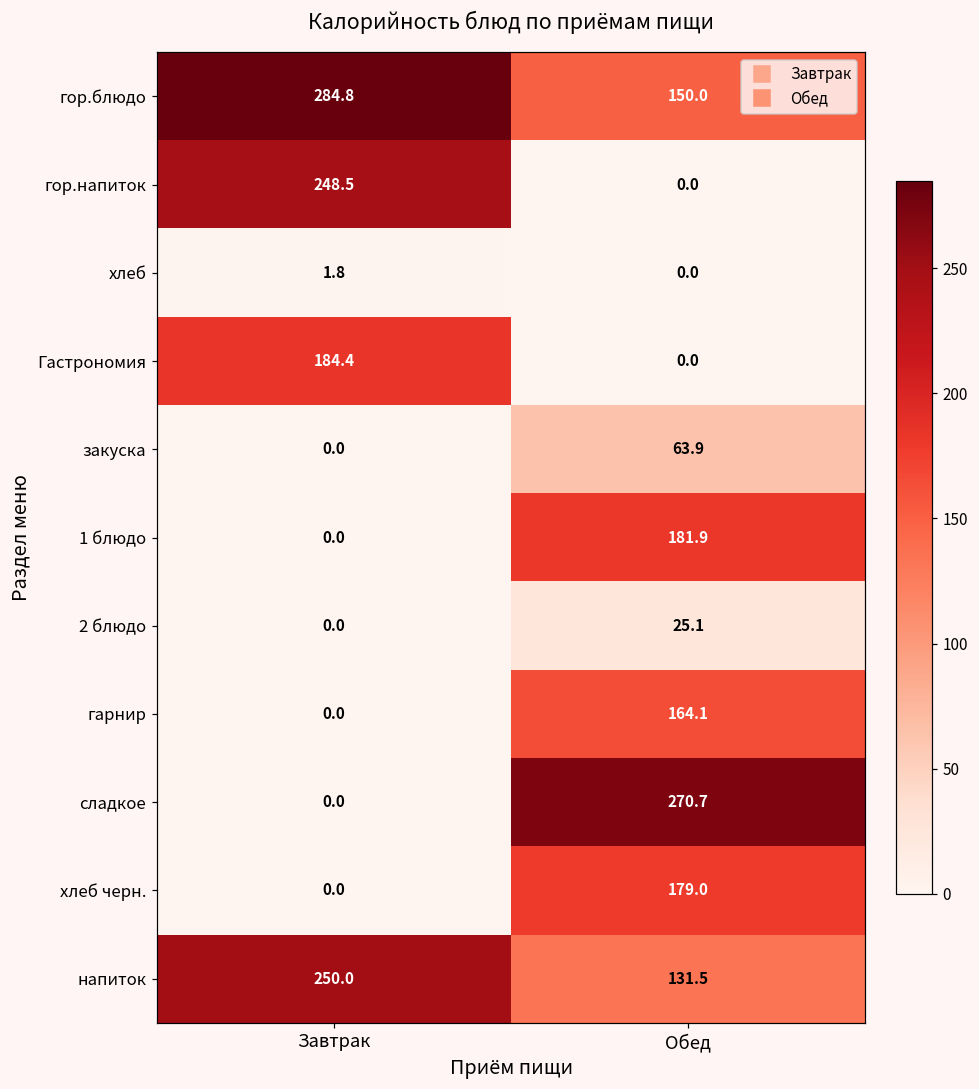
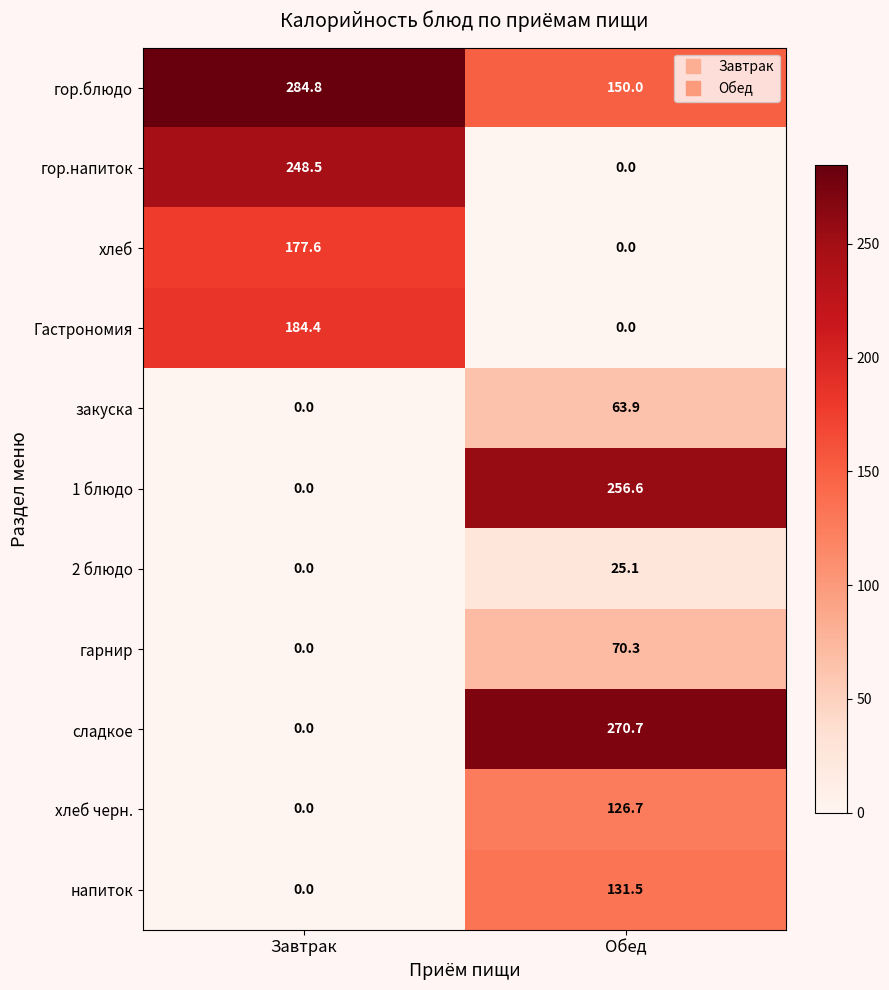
хлеб, Завтрак: 1.8 -> 177.6
1 блюдо, Обед: 181.9 -> 256.6
гарнир, Обед: 164.1 -> 70.3
хлеб черн., Обед: 179.0 -> 126.7
напиток, Завтрак: 250.0 -> 0.0
